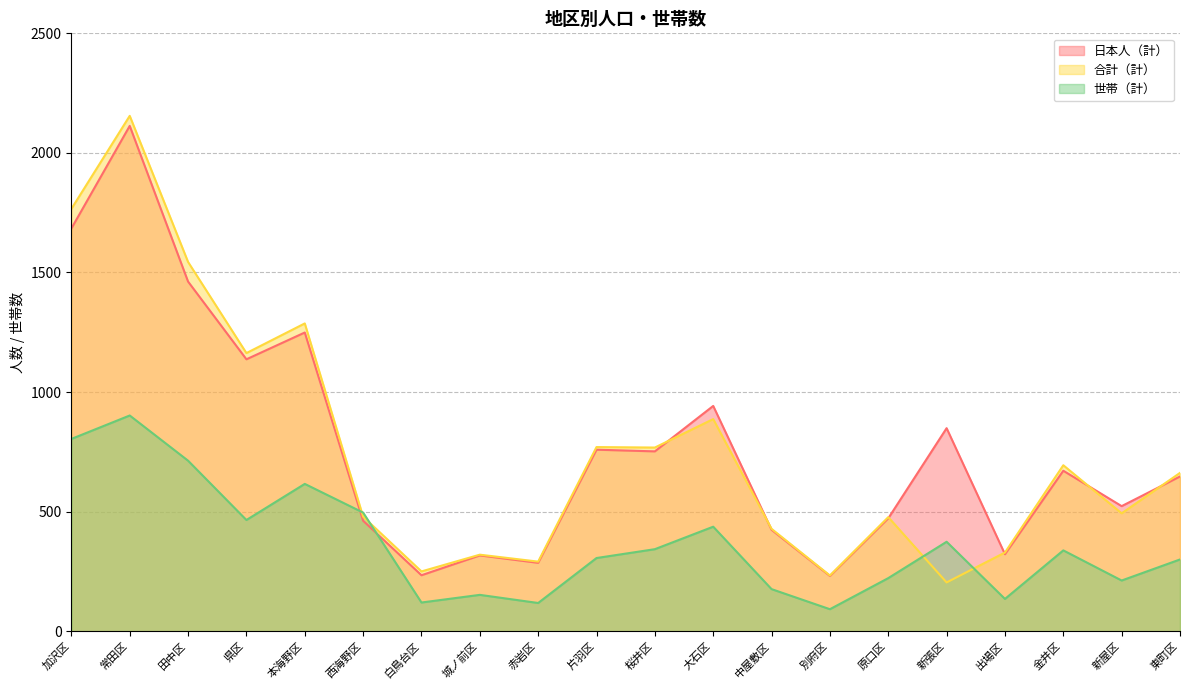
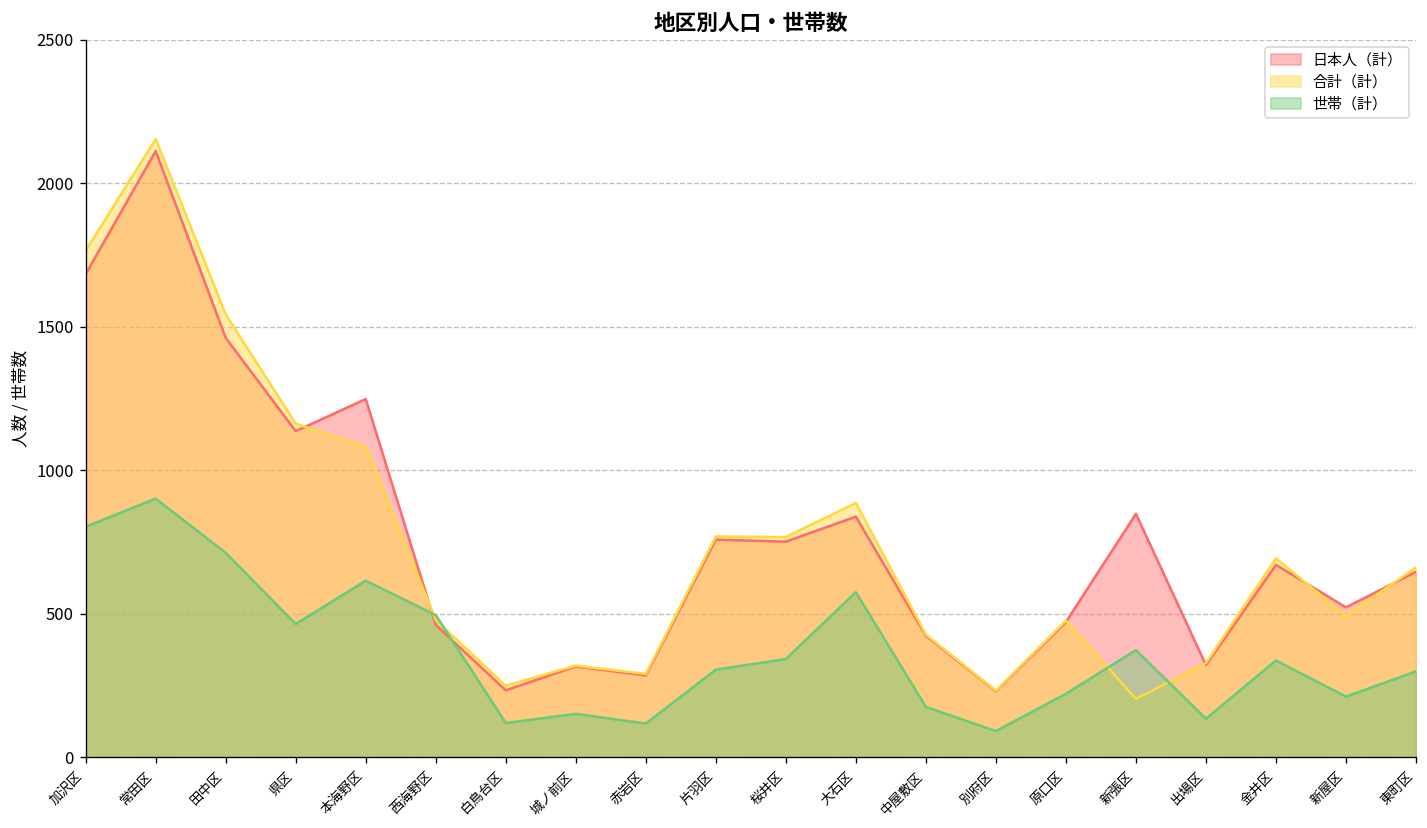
合計（計）, 本海野区: 1290 -> 1080
日本人（計）, 大石区: 940 -> 840
世帯（計）, 大石区: 440 -> 580
